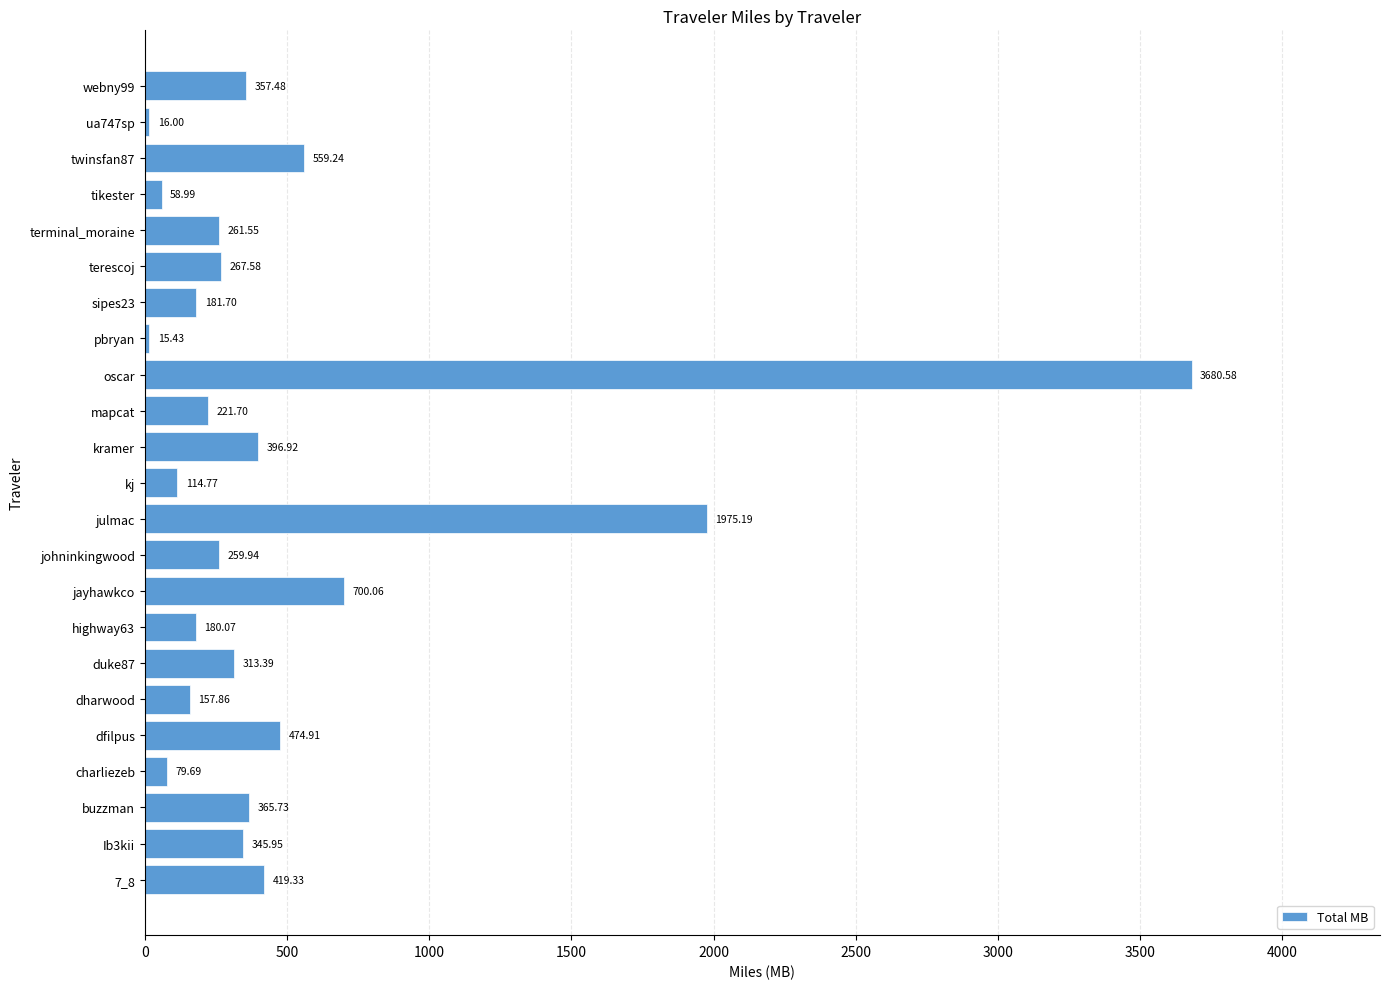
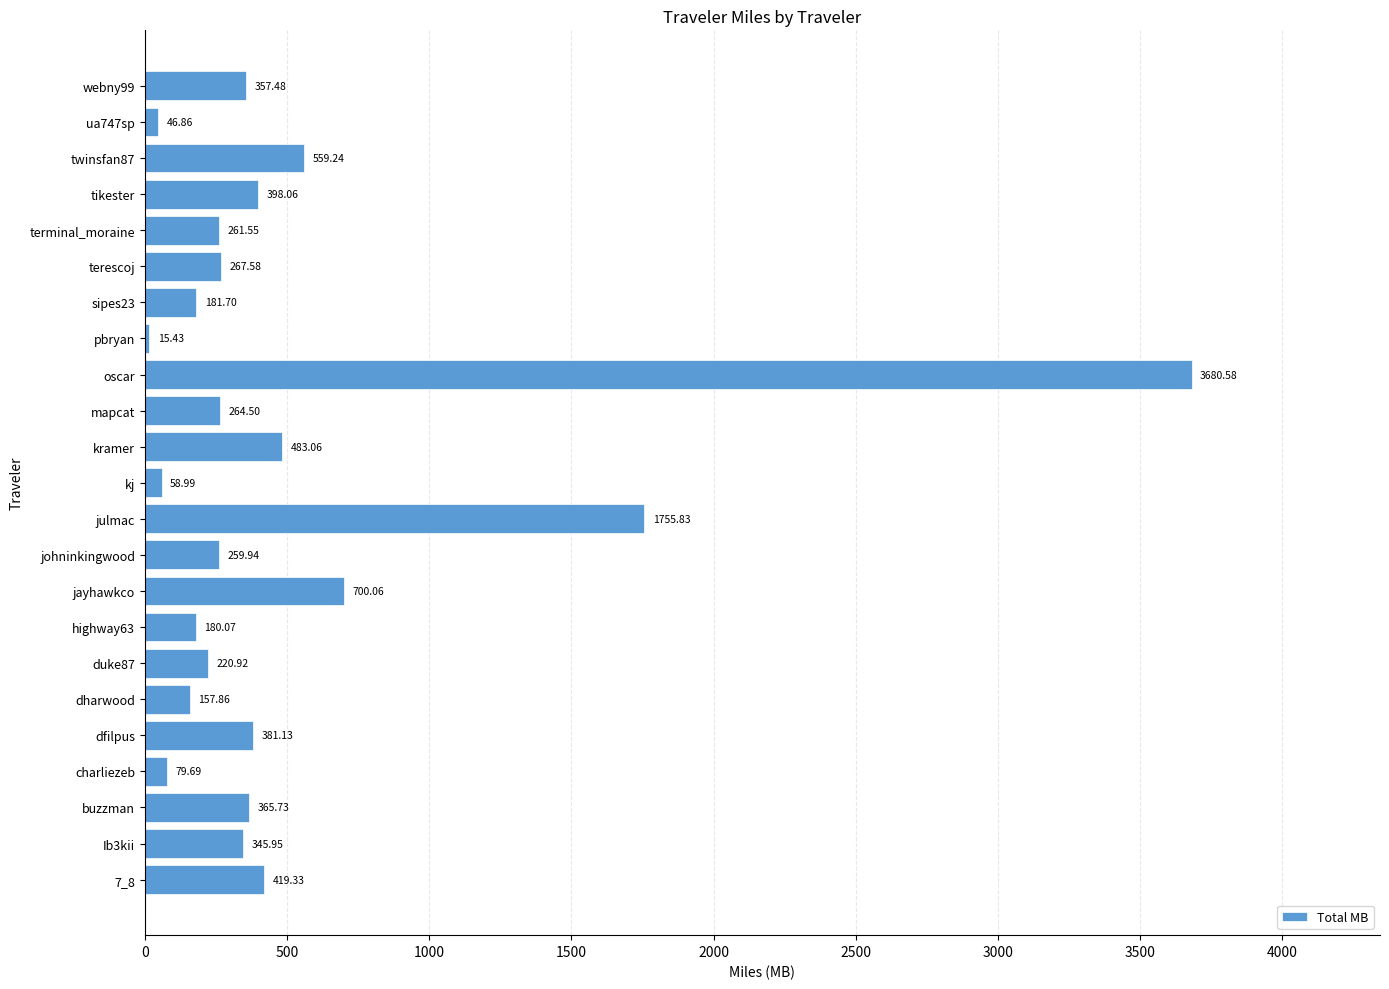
ua747sp: 16.00 -> 46.86
tikester: 58.99 -> 398.06
mapcat: 221.70 -> 264.50
kramer: 396.92 -> 483.06
kj: 114.77 -> 58.99
julmac: 1975.19 -> 1755.83
duke87: 313.39 -> 220.92
dfilpus: 474.91 -> 381.13
